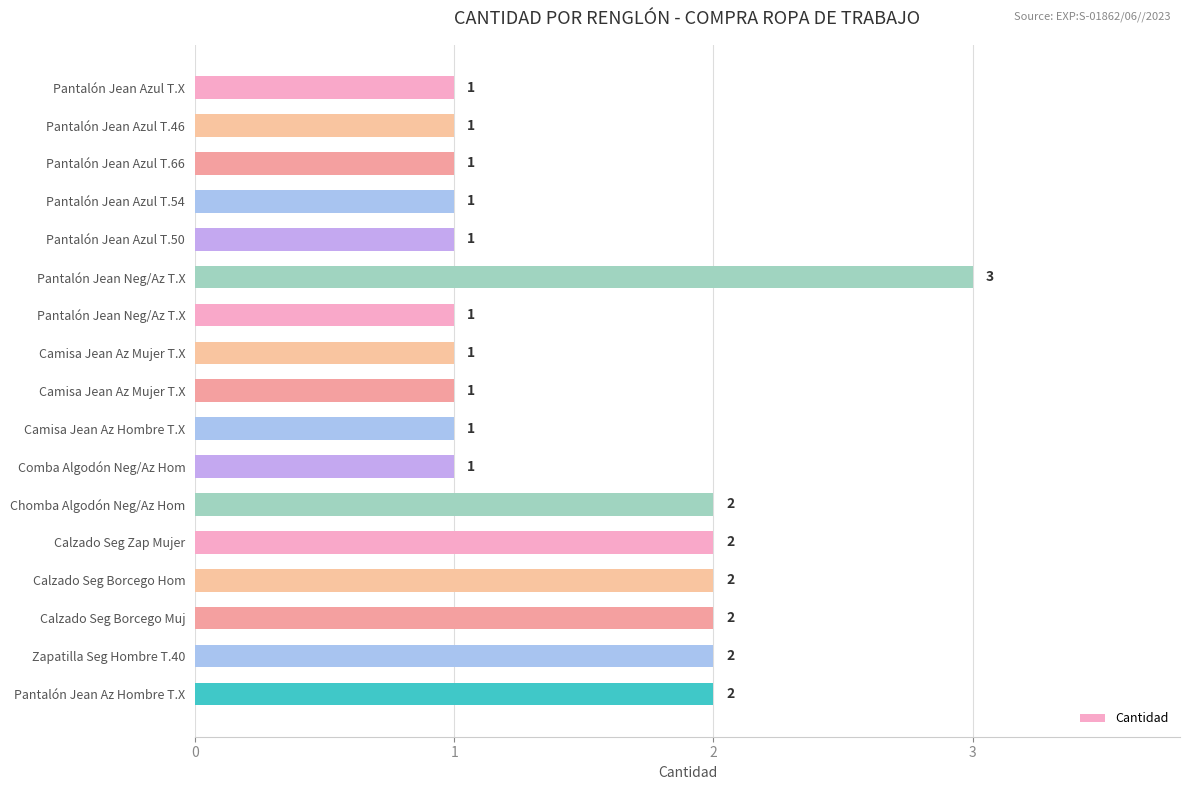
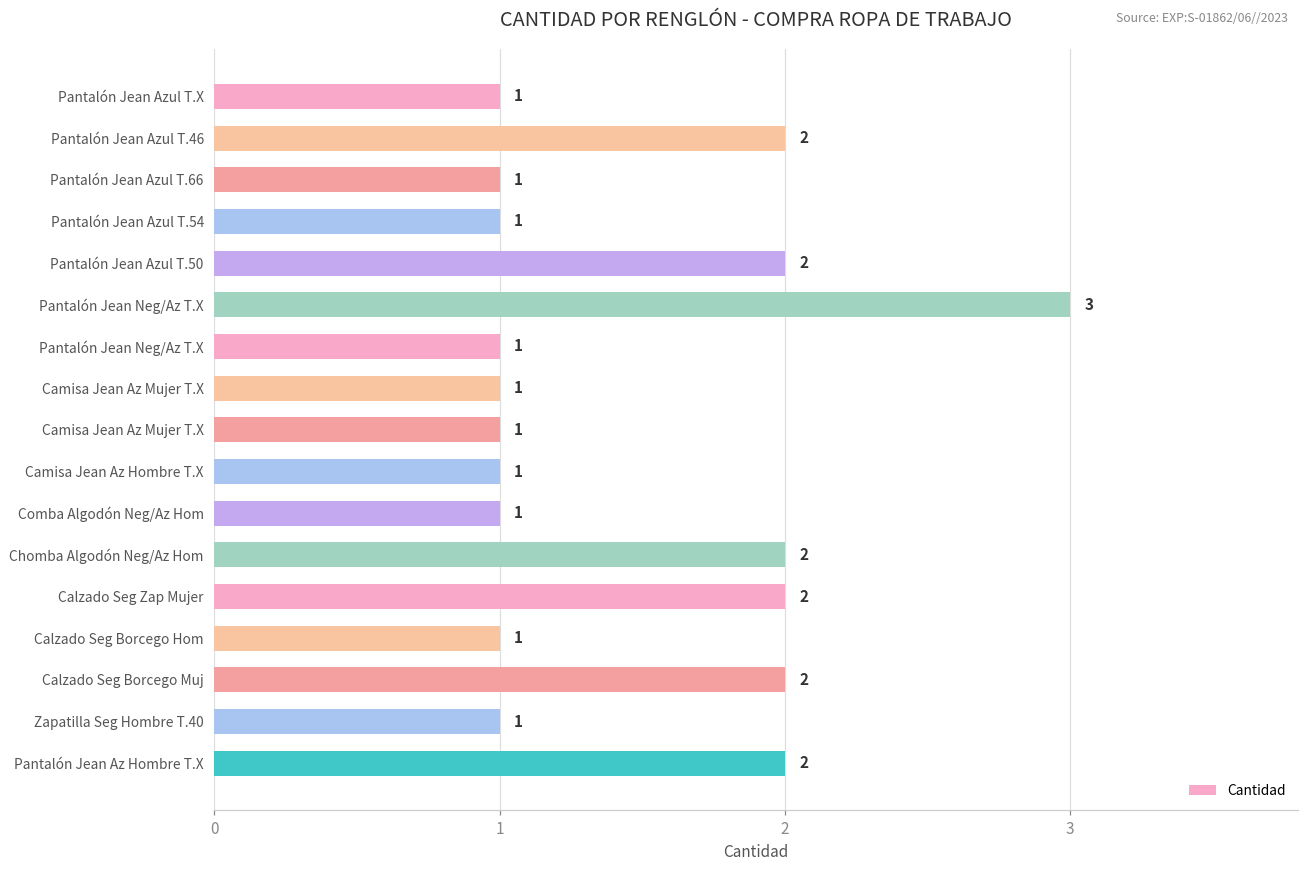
Pantalón Jean Azul T.46: 1 -> 2
Pantalón Jean Azul T.50: 1 -> 2
Calzado Seg Borcego Hom: 2 -> 1
Zapatilla Seg Hombre T.40: 2 -> 1
